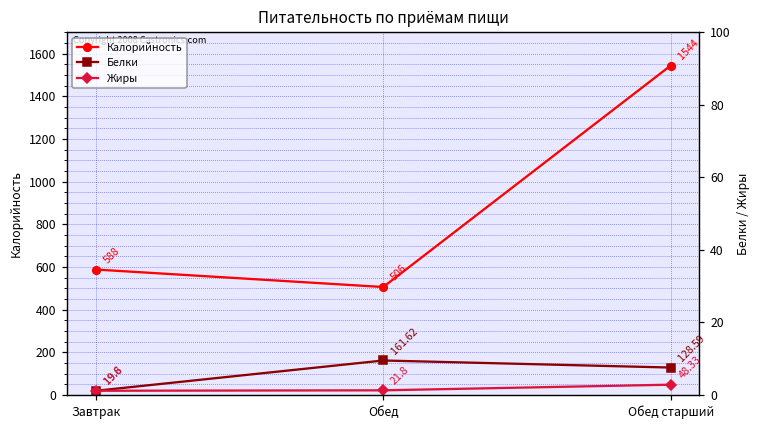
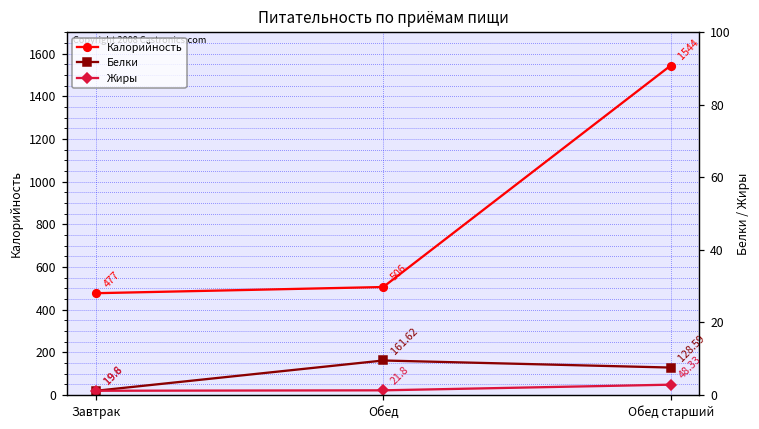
Калорийность, Завтрак: 588 -> 477
